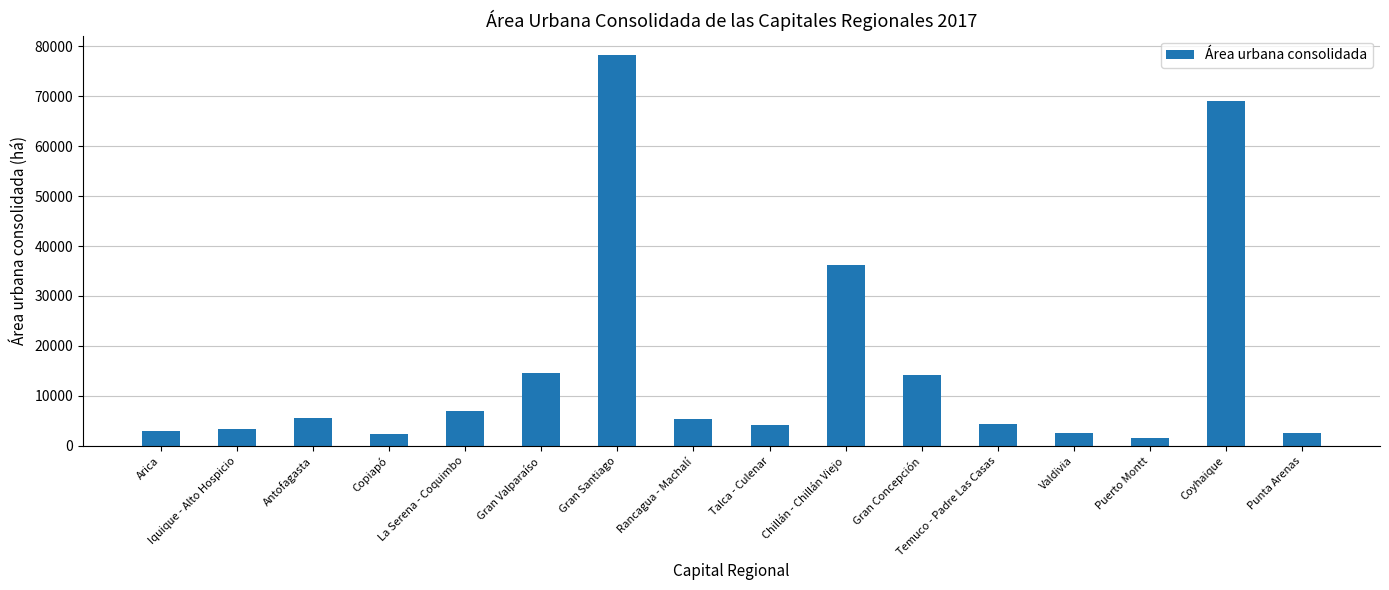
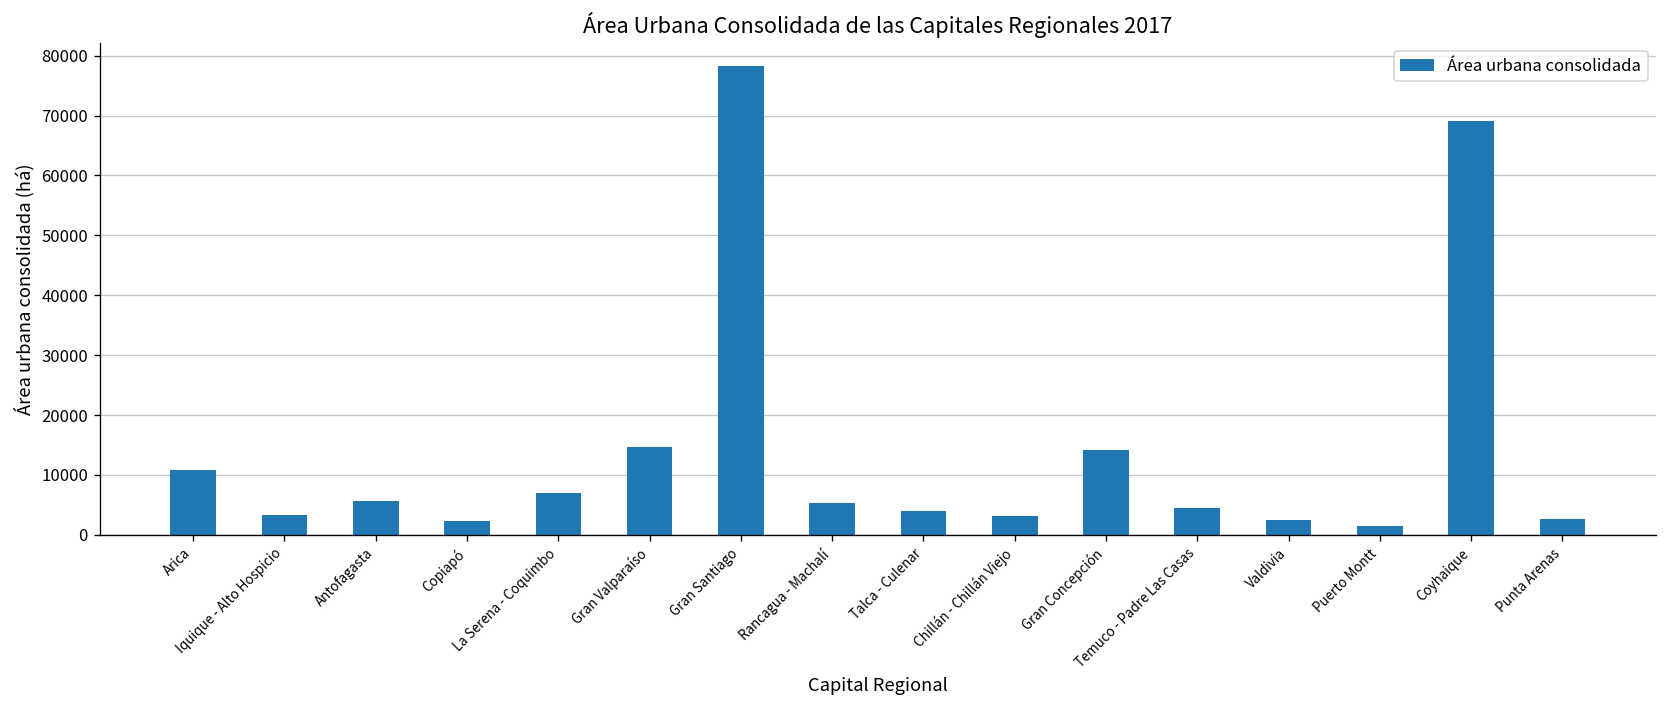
Arica: 3000 -> 11000
Chillán - Chillán Viejo: 36000 -> 3000
